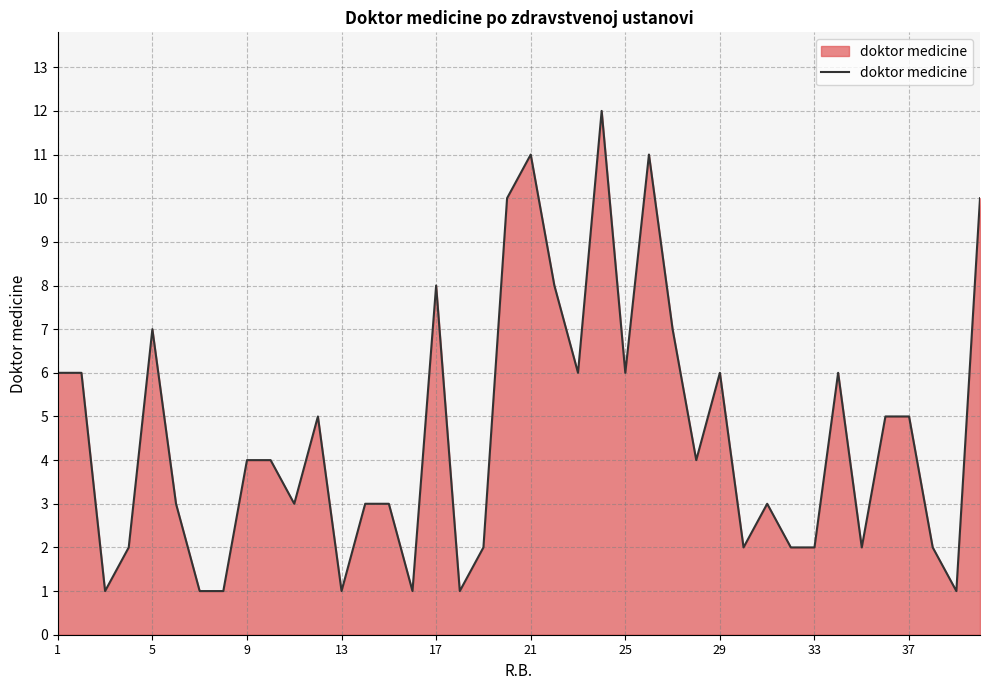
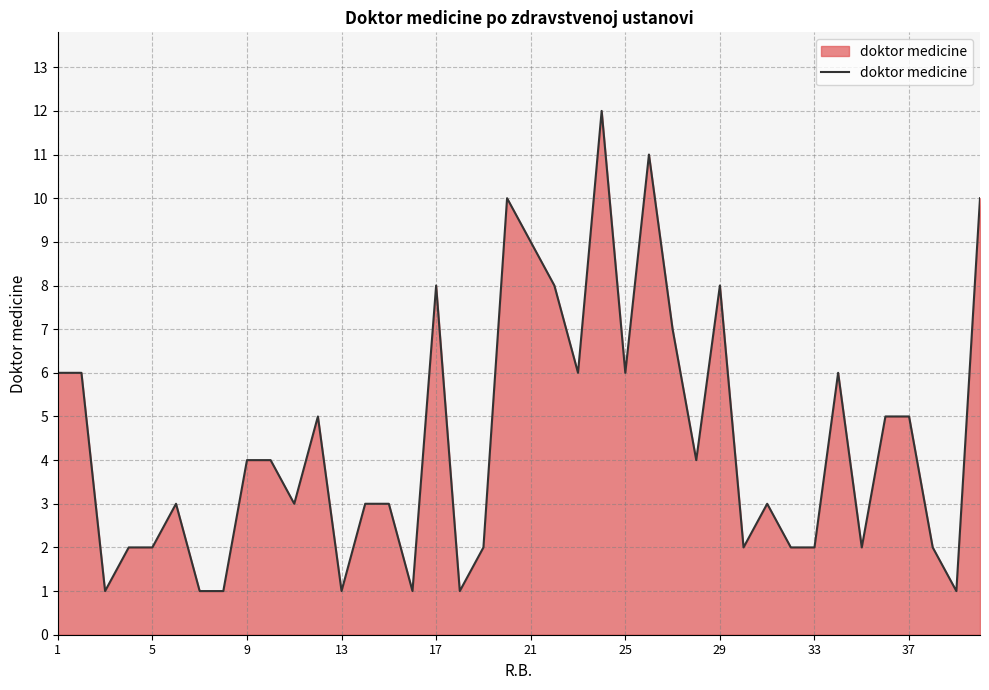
5: 7 -> 2
21: 11 -> 9
29: 6 -> 8
